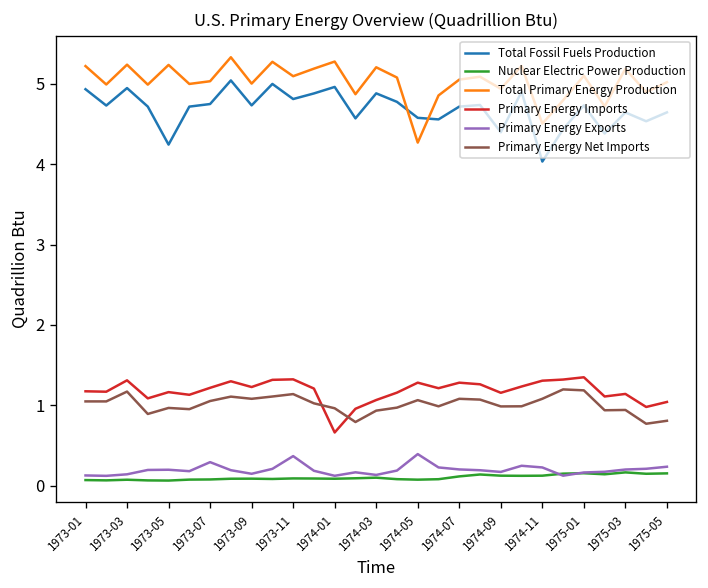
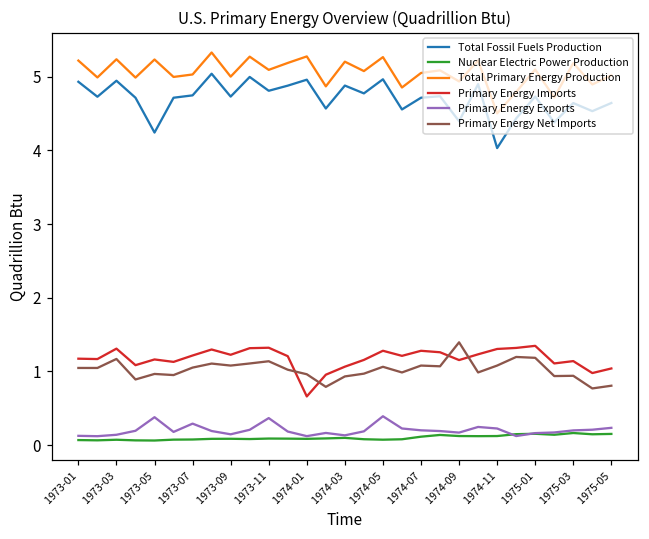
Primary Energy Exports, 1973-05: 0.2 -> 0.4
Total Fossil Fuels Production, 1974-05: 4.6 -> 5.0
Total Primary Energy Production, 1974-05: 4.3 -> 5.3
Primary Energy Net Imports, 1974-09: 1.0 -> 1.4
